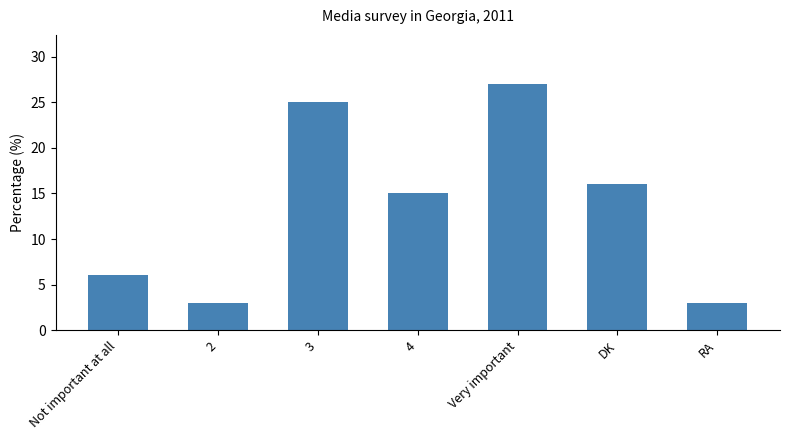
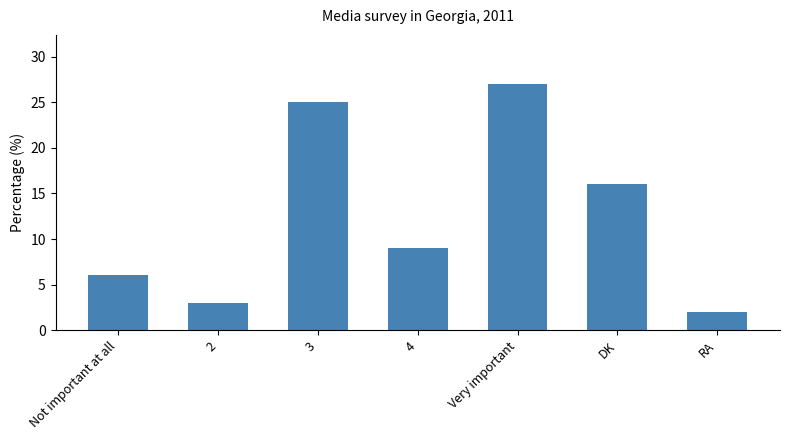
4: 15 -> 9
RA: 3 -> 2
